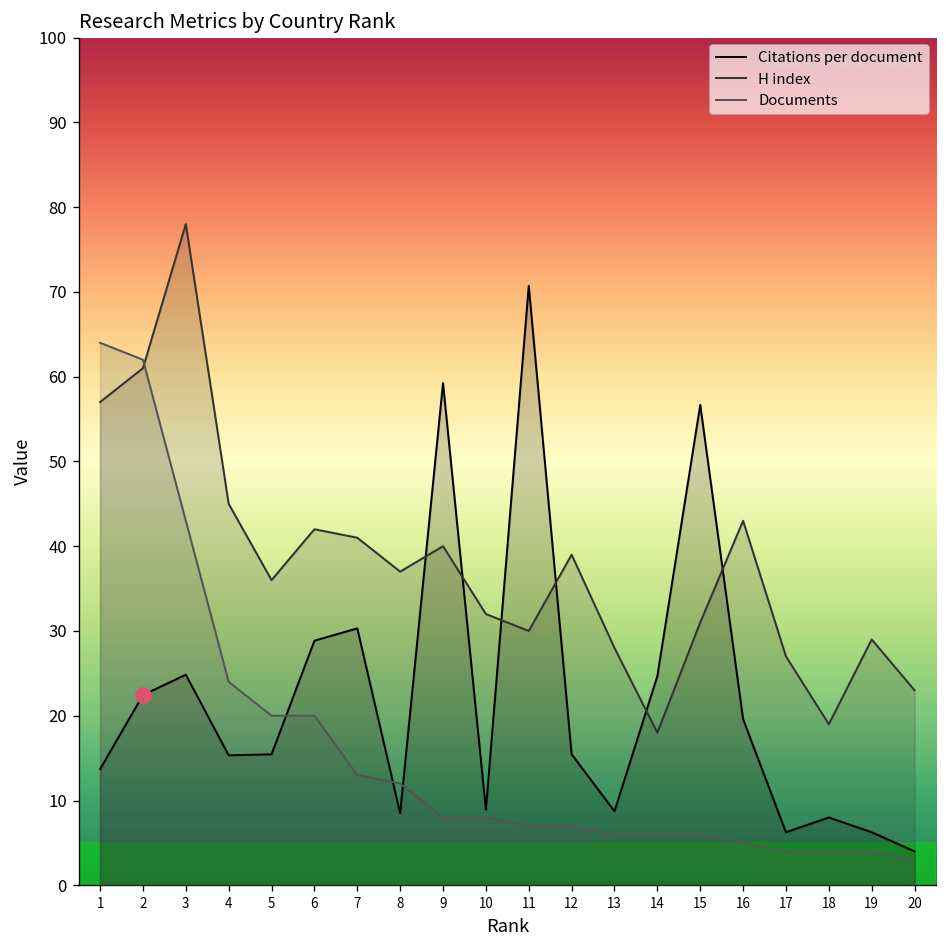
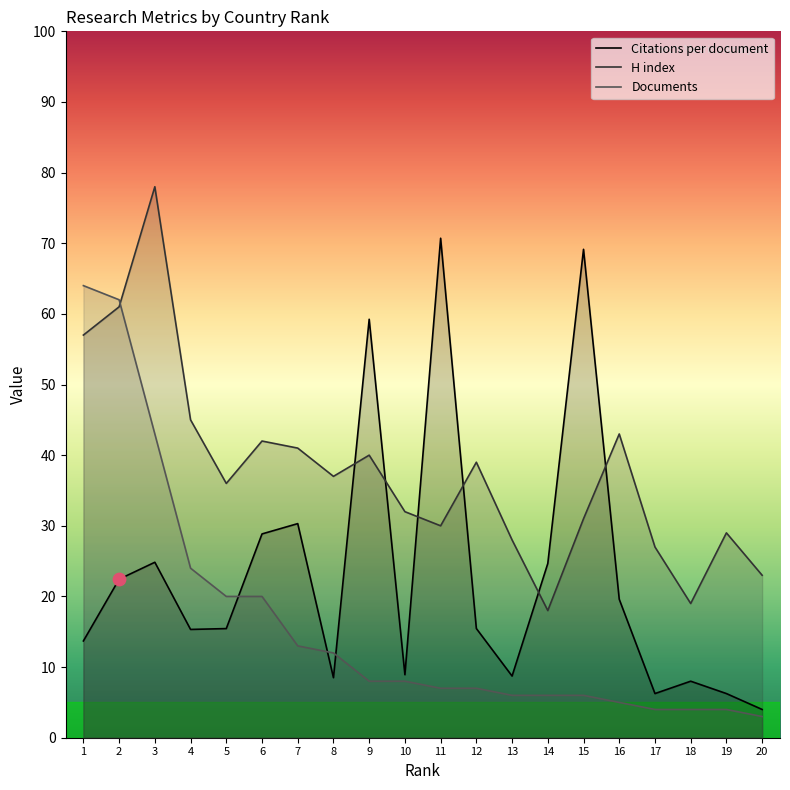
Citations per document, 15: 57 -> 69
